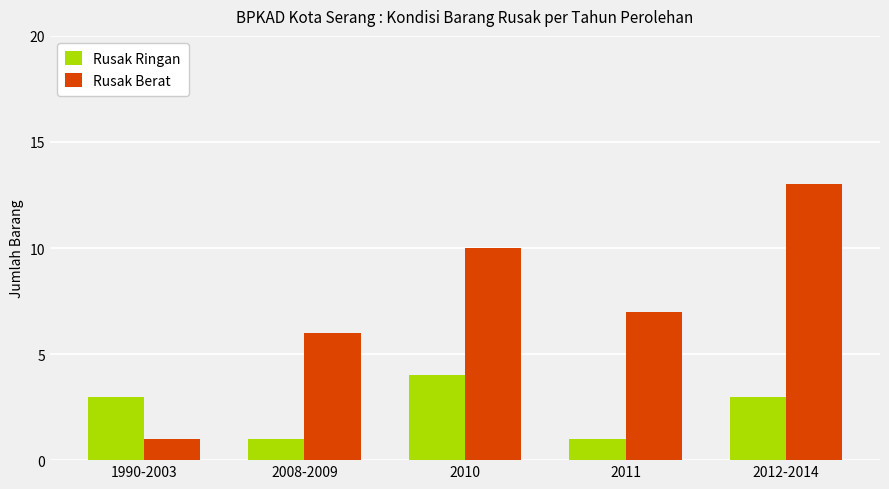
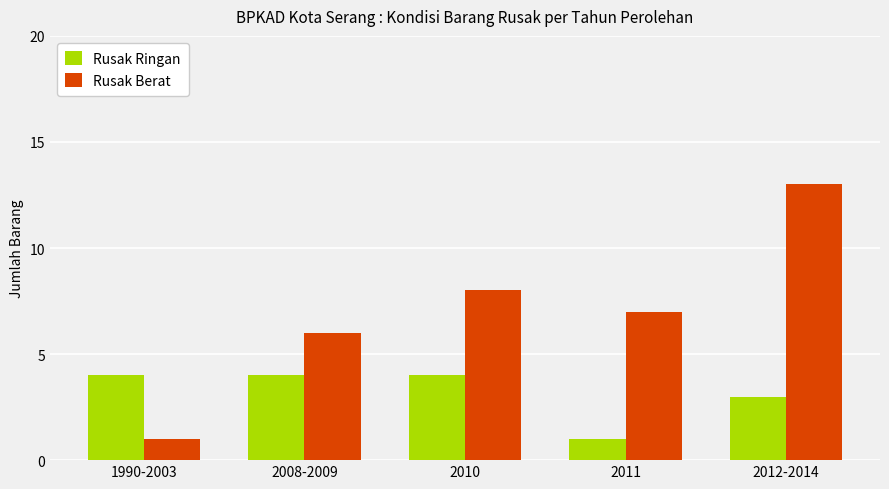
Rusak Ringan, 1990-2003: 3 -> 4
Rusak Ringan, 2008-2009: 1 -> 4
Rusak Berat, 2010: 10 -> 8
